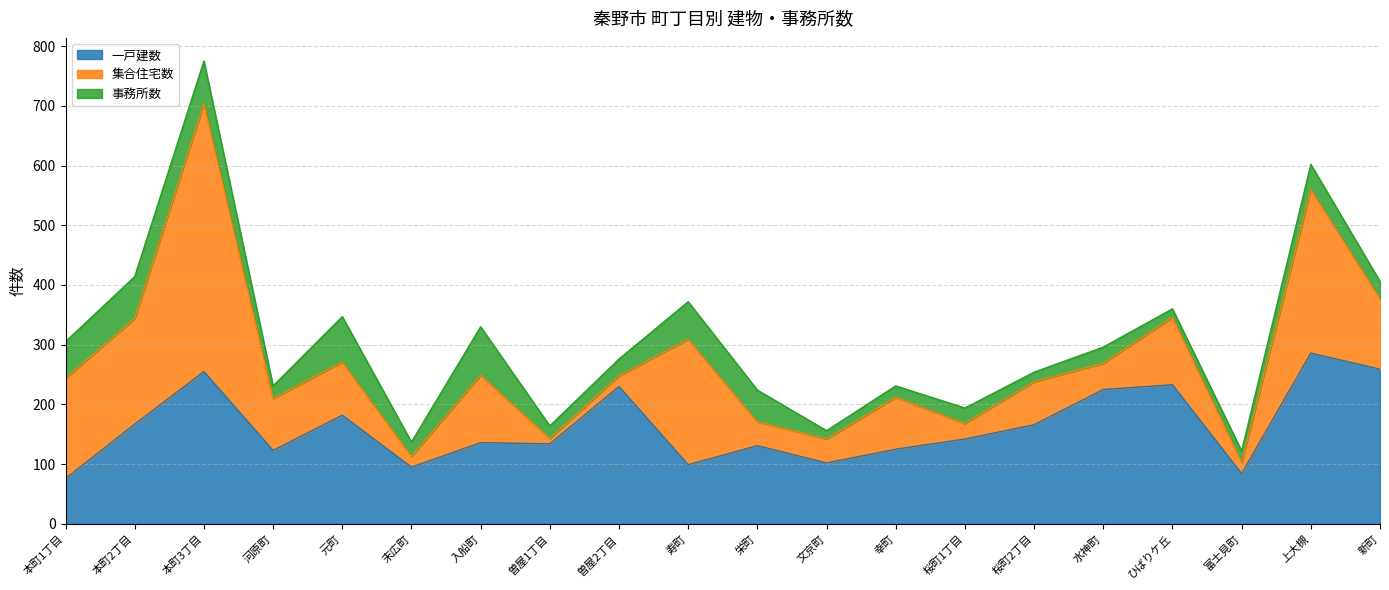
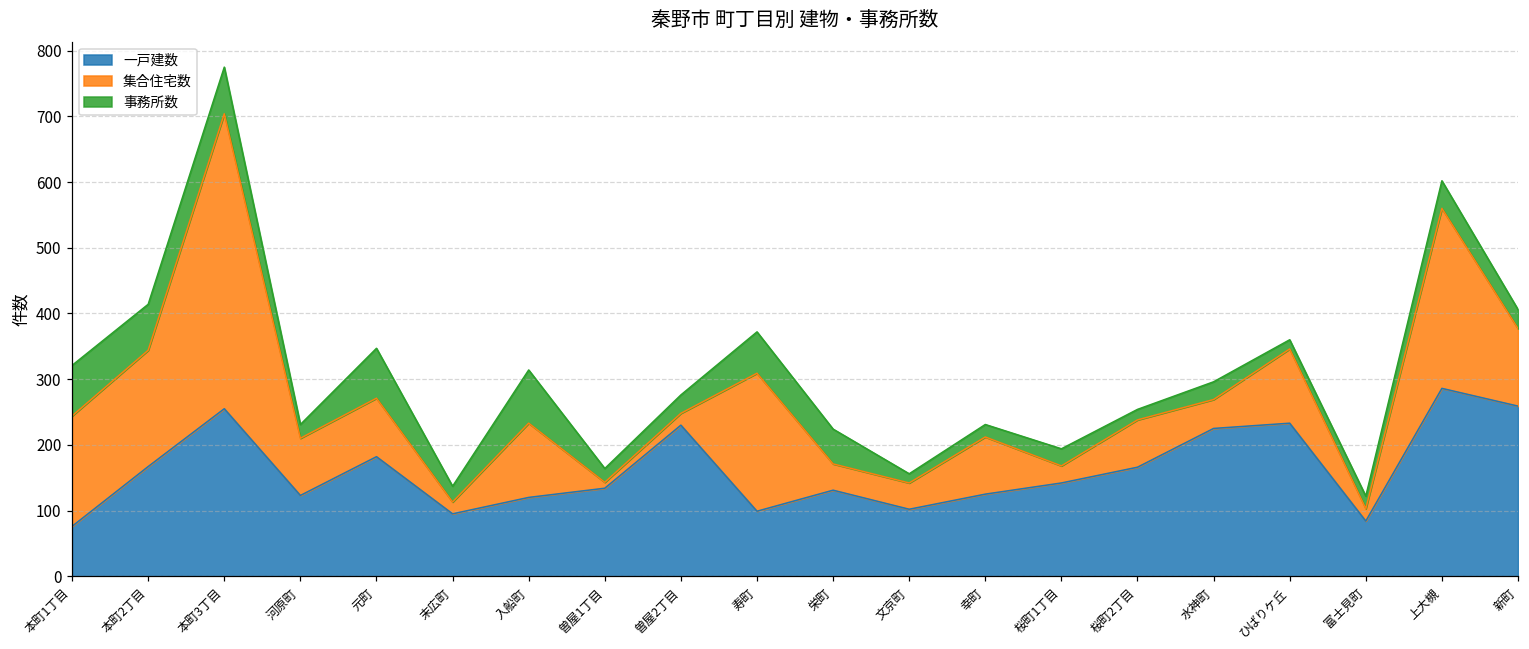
事務所数, 本町1丁目: 60 -> 80
一戸建数, 入船町: 140 -> 120
